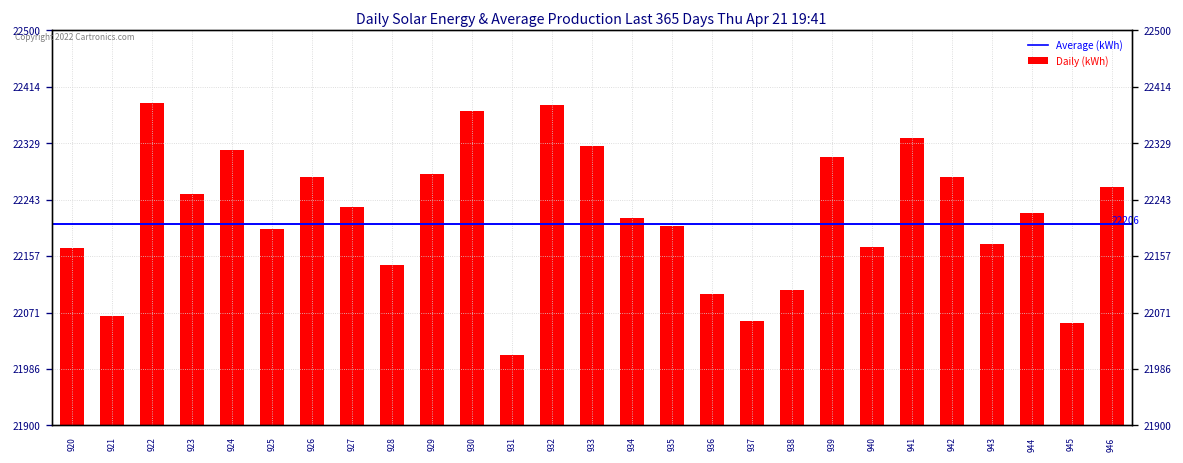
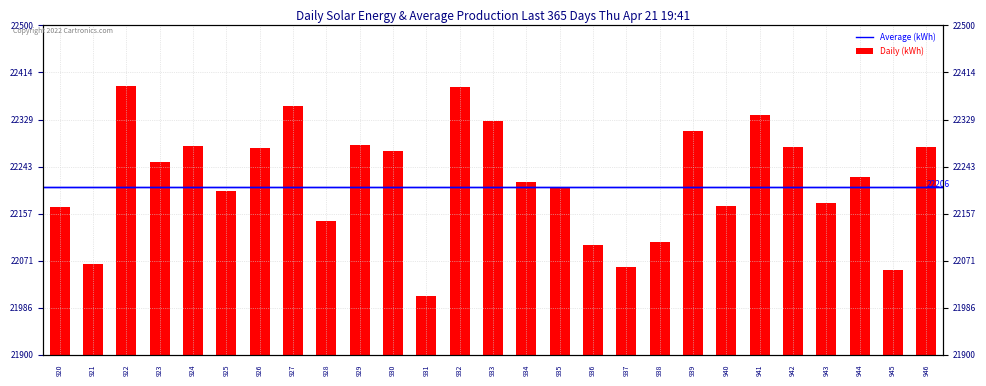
924: 22320 -> 22280
927: 22230 -> 22350
930: 22380 -> 22270
946: 22260 -> 22280
